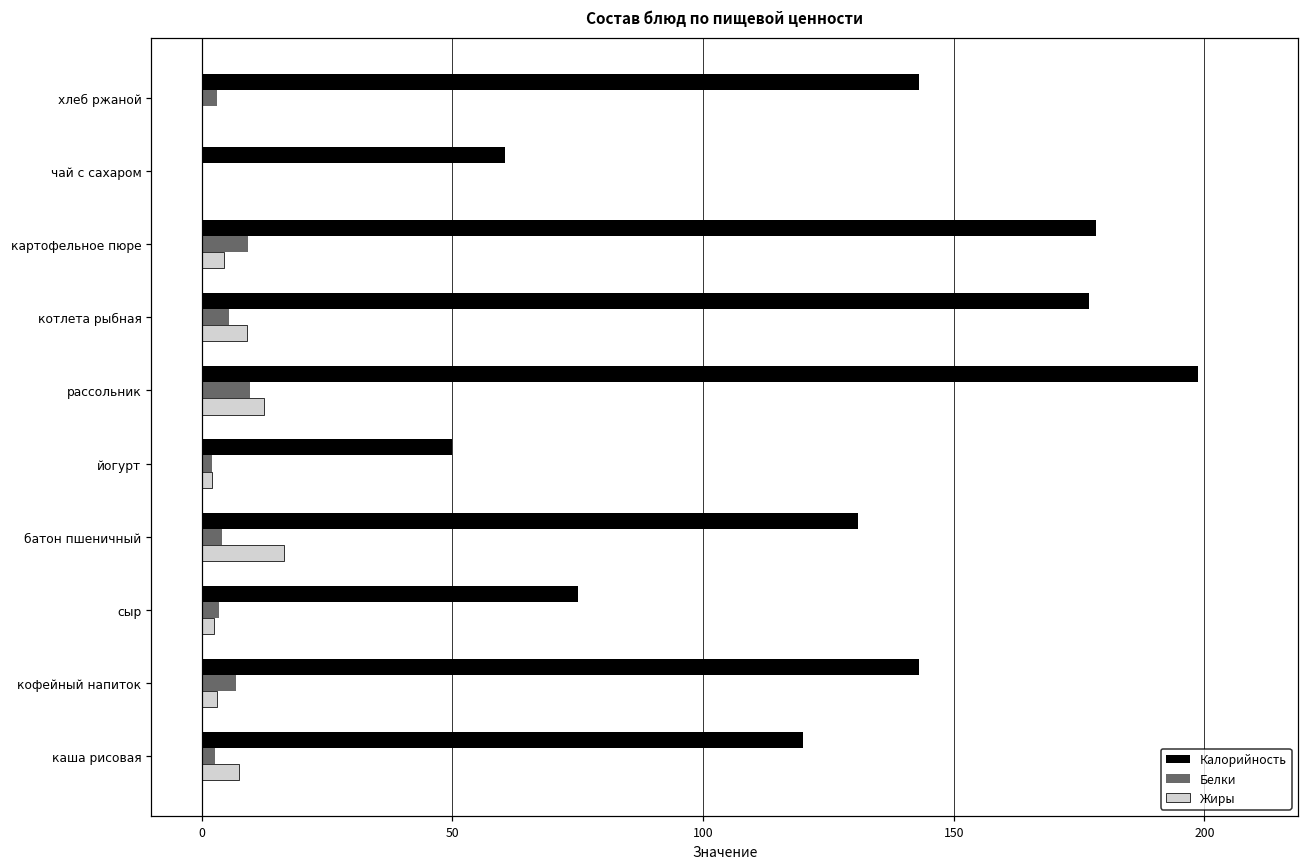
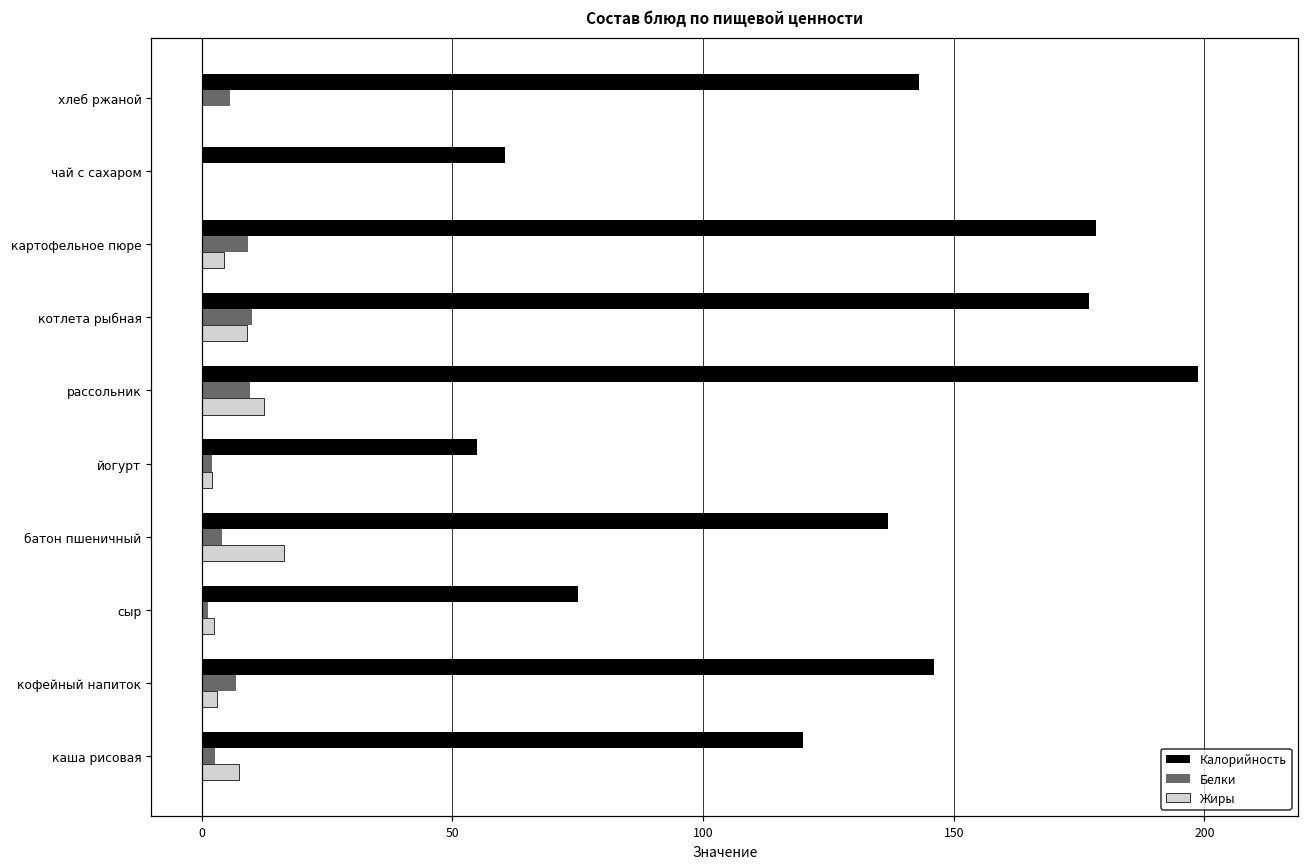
Белки, хлеб ржаной: 3 -> 6
Белки, котлета рыбная: 6 -> 10
Калорийность, йогурт: 50 -> 55
Калорийность, батон пшеничный: 131 -> 137
Белки, сыр: 4 -> 1
Калорийность, кофейный напиток: 143 -> 146
